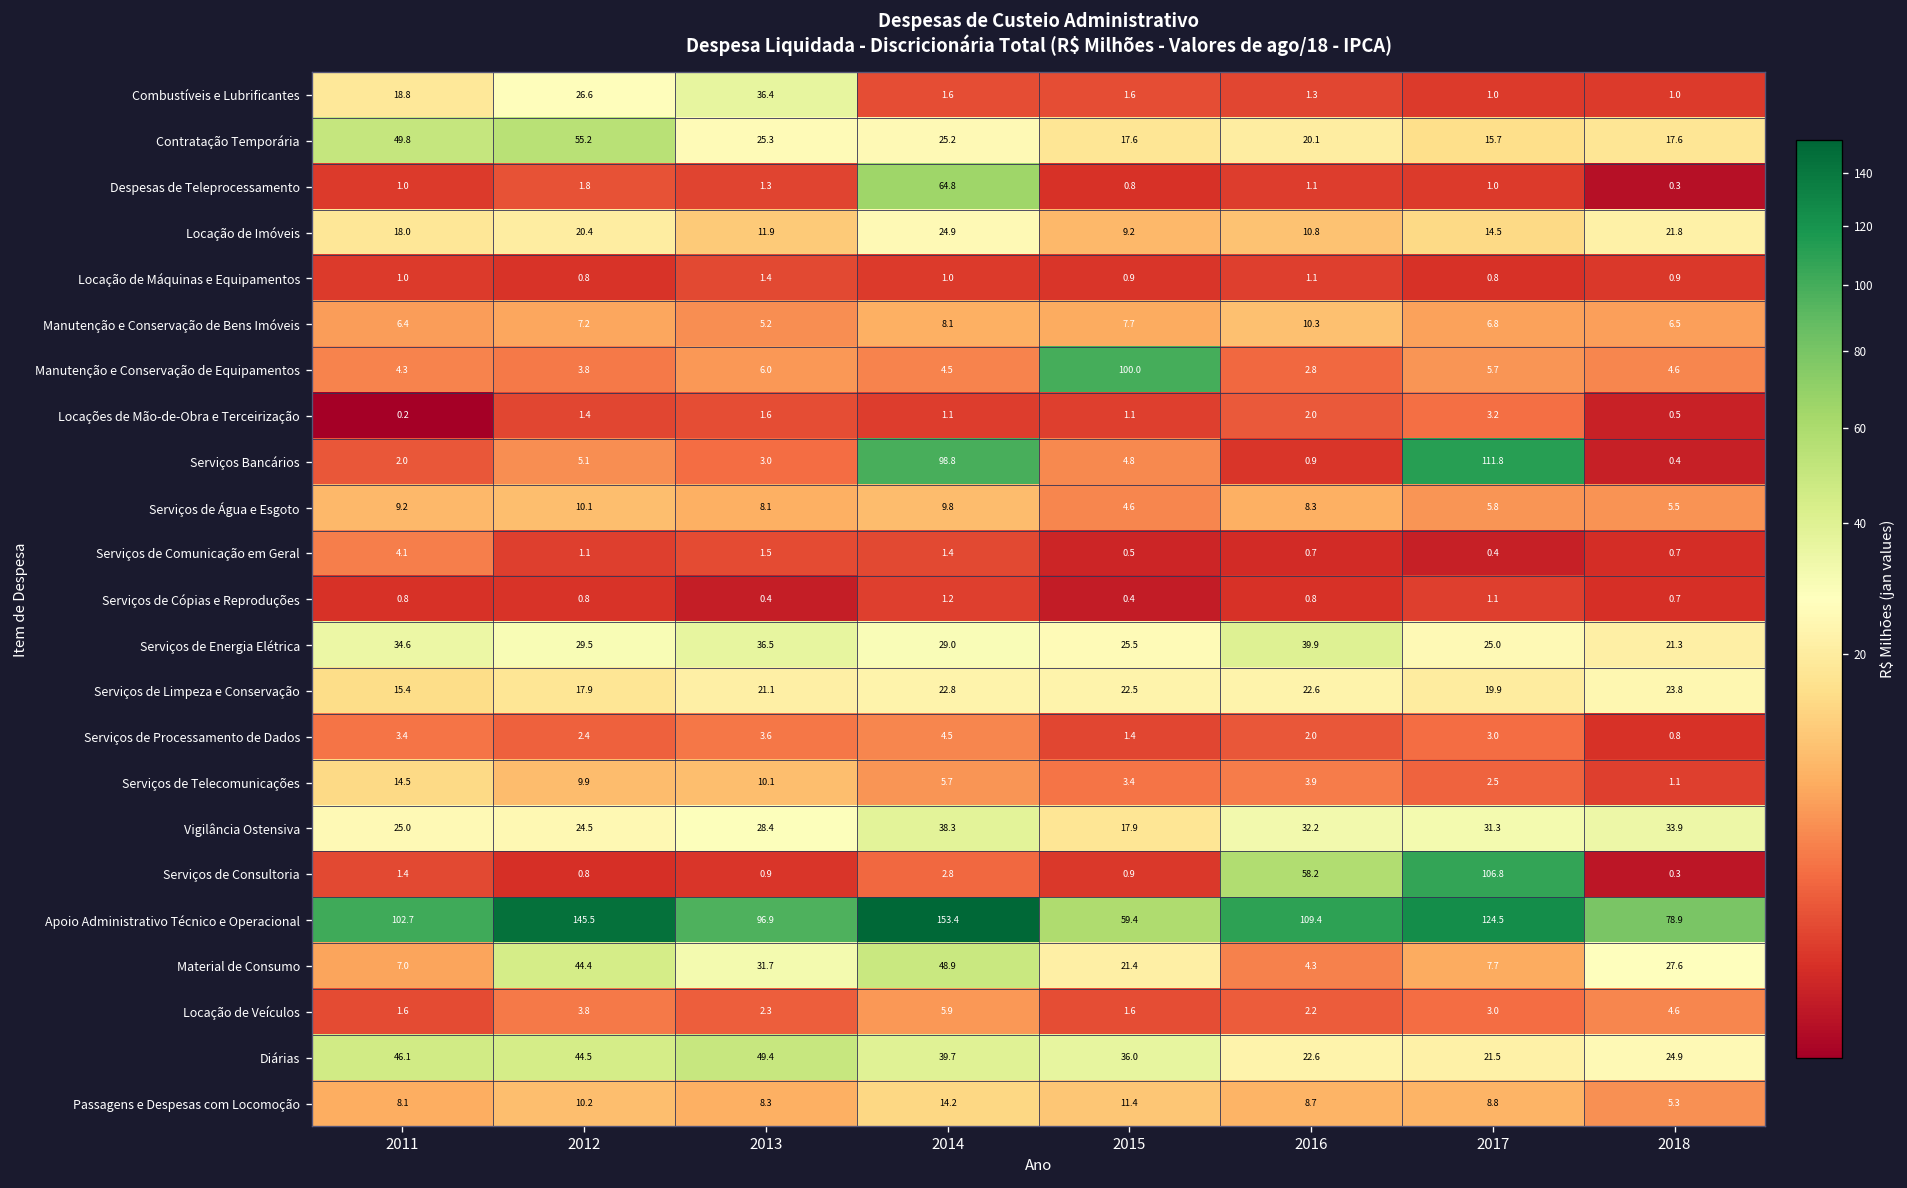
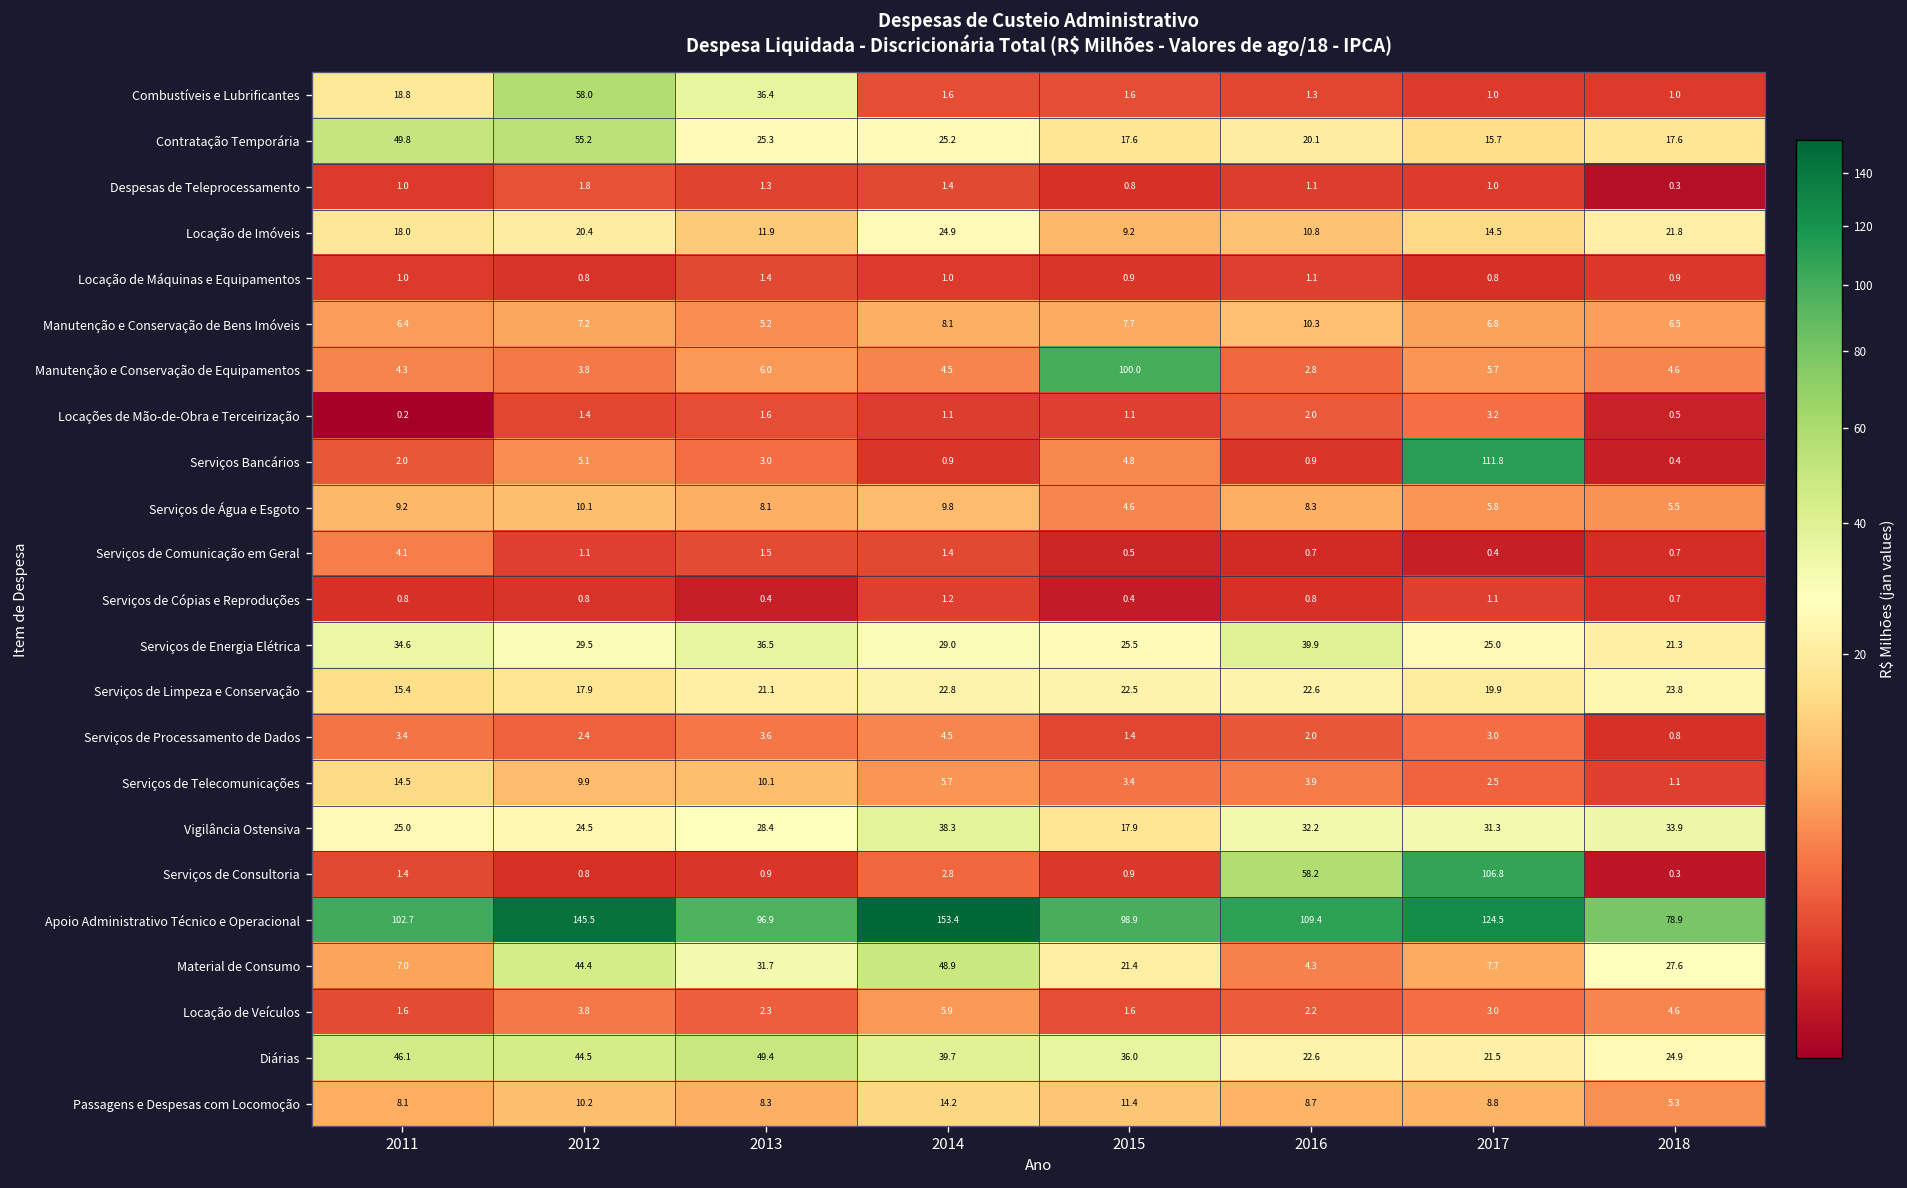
Combustíveis e Lubrificantes, 2012: 26.6 -> 58.0
Despesas de Teleprocessamento, 2014: 64.8 -> 1.4
Serviços Bancários, 2014: 98.8 -> 0.9
Apoio Administrativo Técnico e Operacional, 2015: 59.4 -> 98.9
